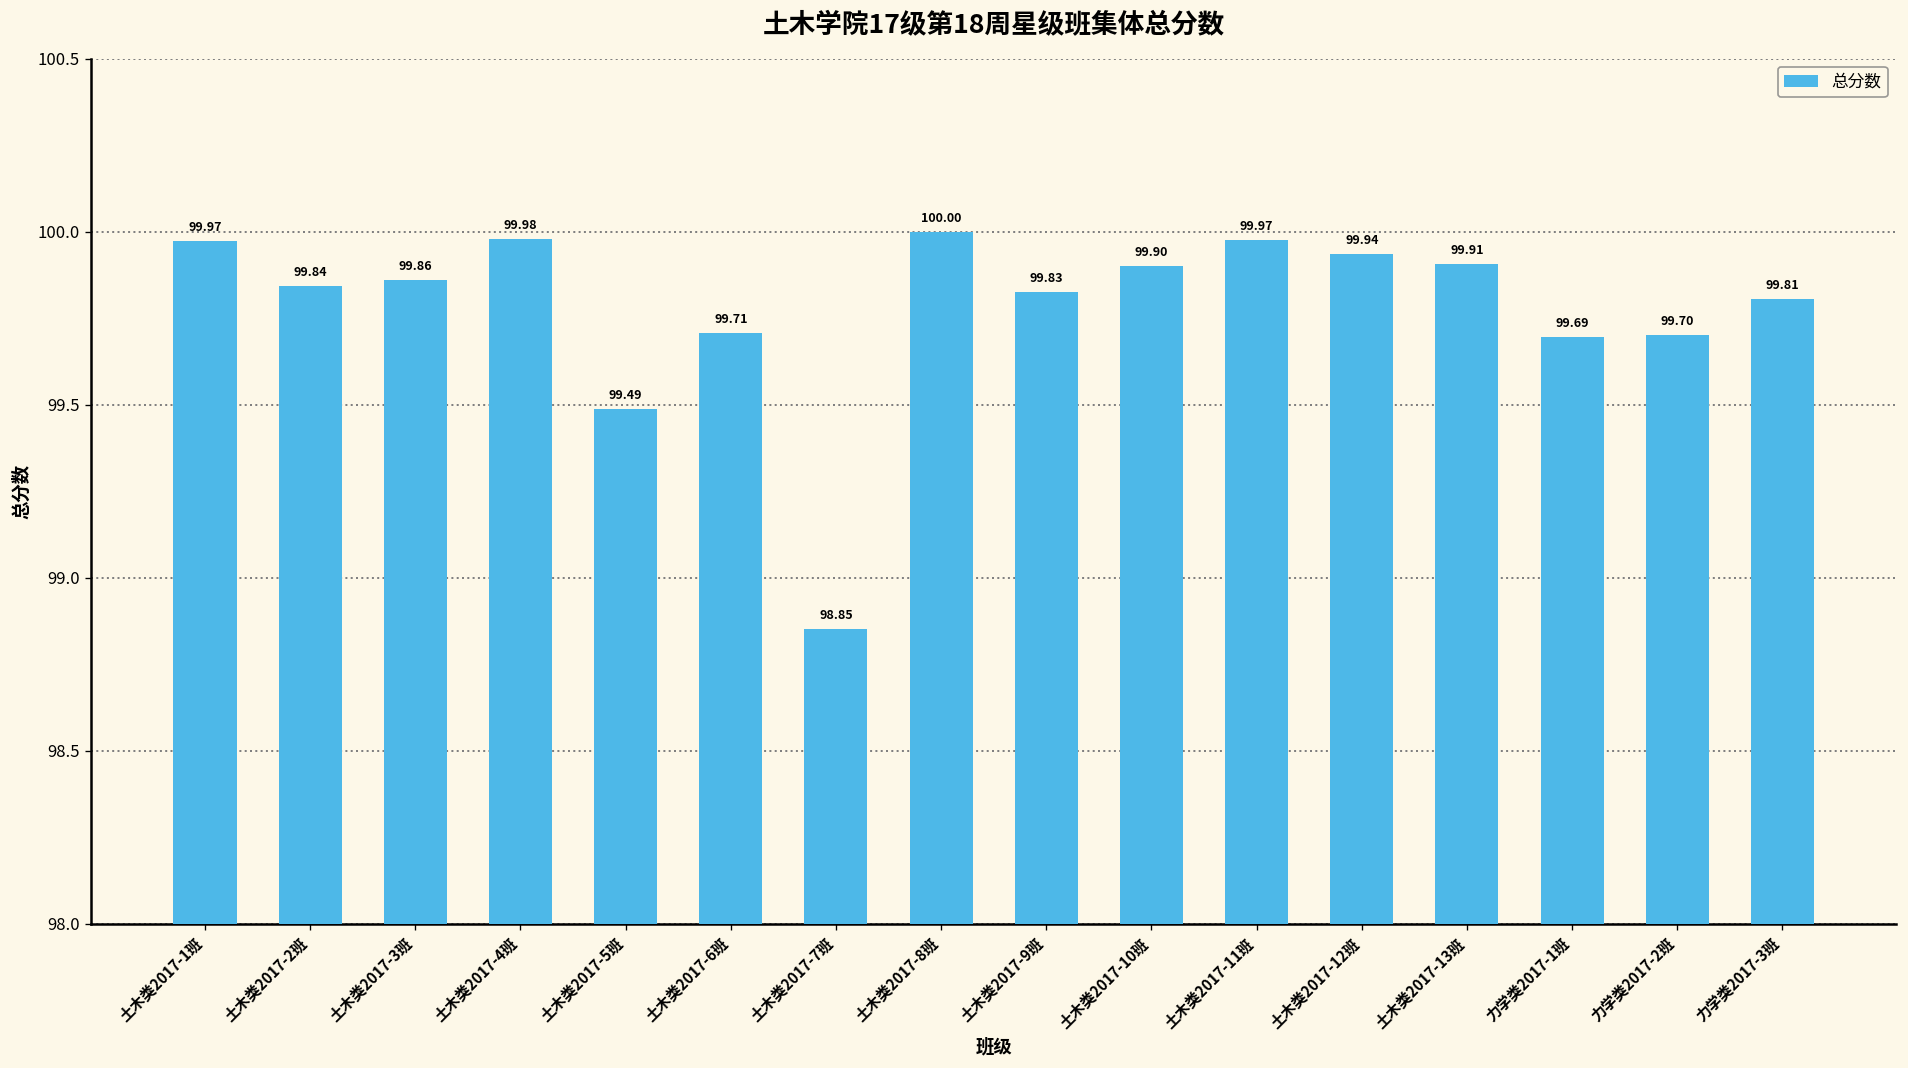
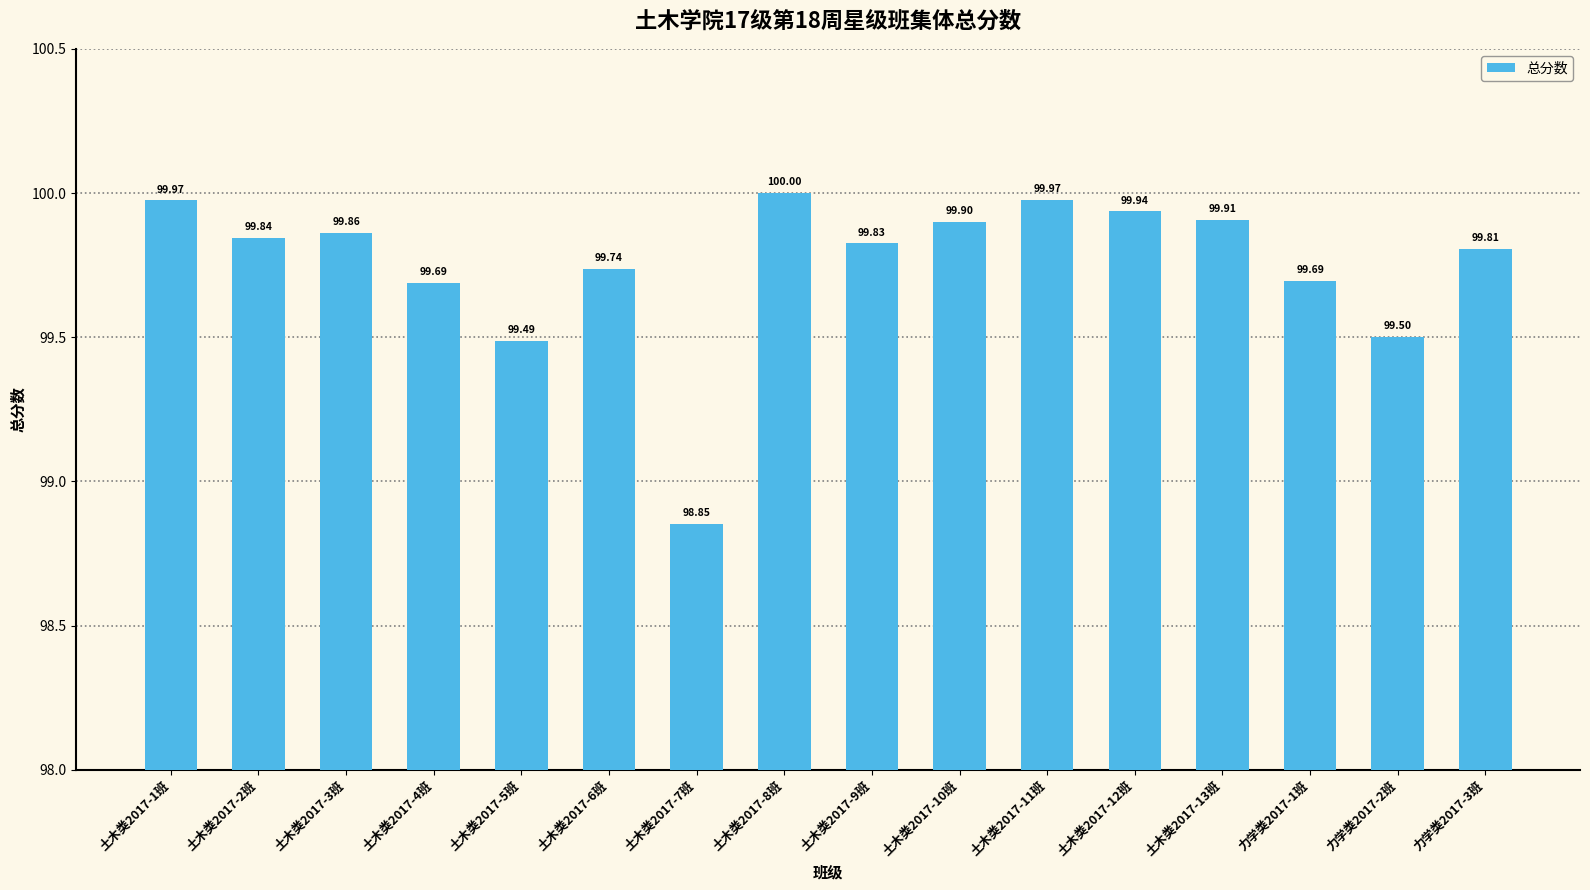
土木类2017-4班: 99.98 -> 99.69
土木类2017-6班: 99.71 -> 99.74
力学类2017-2班: 99.70 -> 99.50
